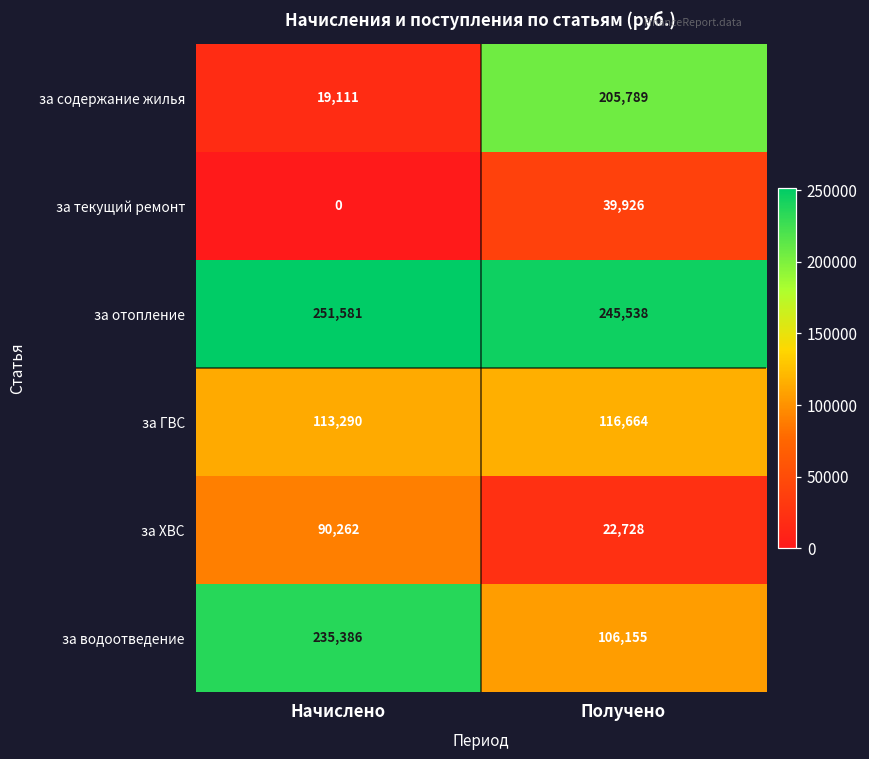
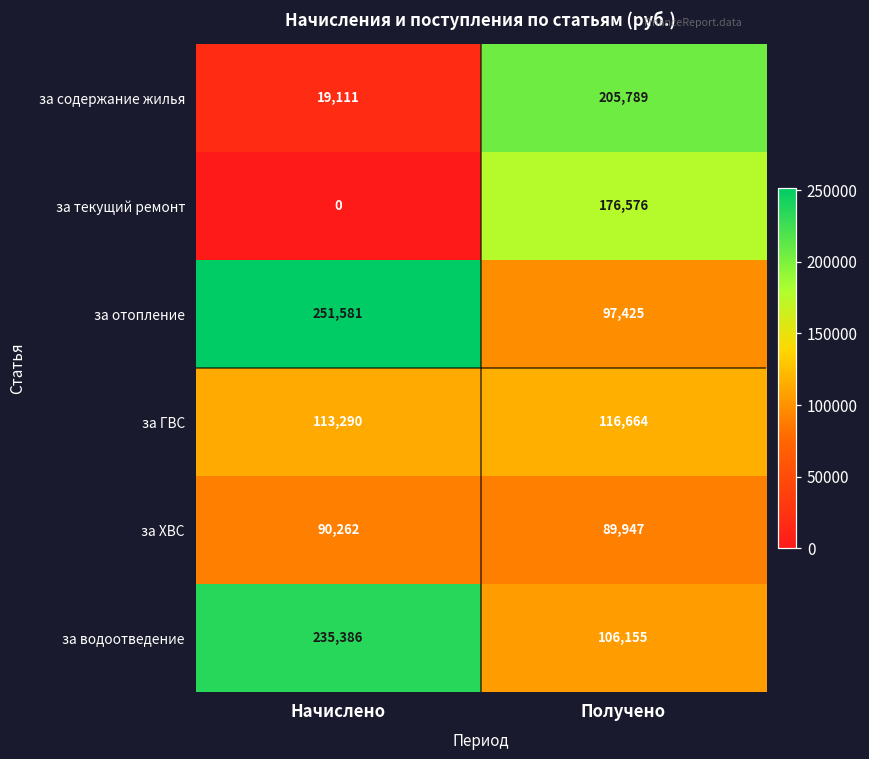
за текущий ремонт, Получено: 39,926 -> 176,576
за отопление, Получено: 245,538 -> 97,425
за ХВС, Получено: 22,728 -> 89,947
